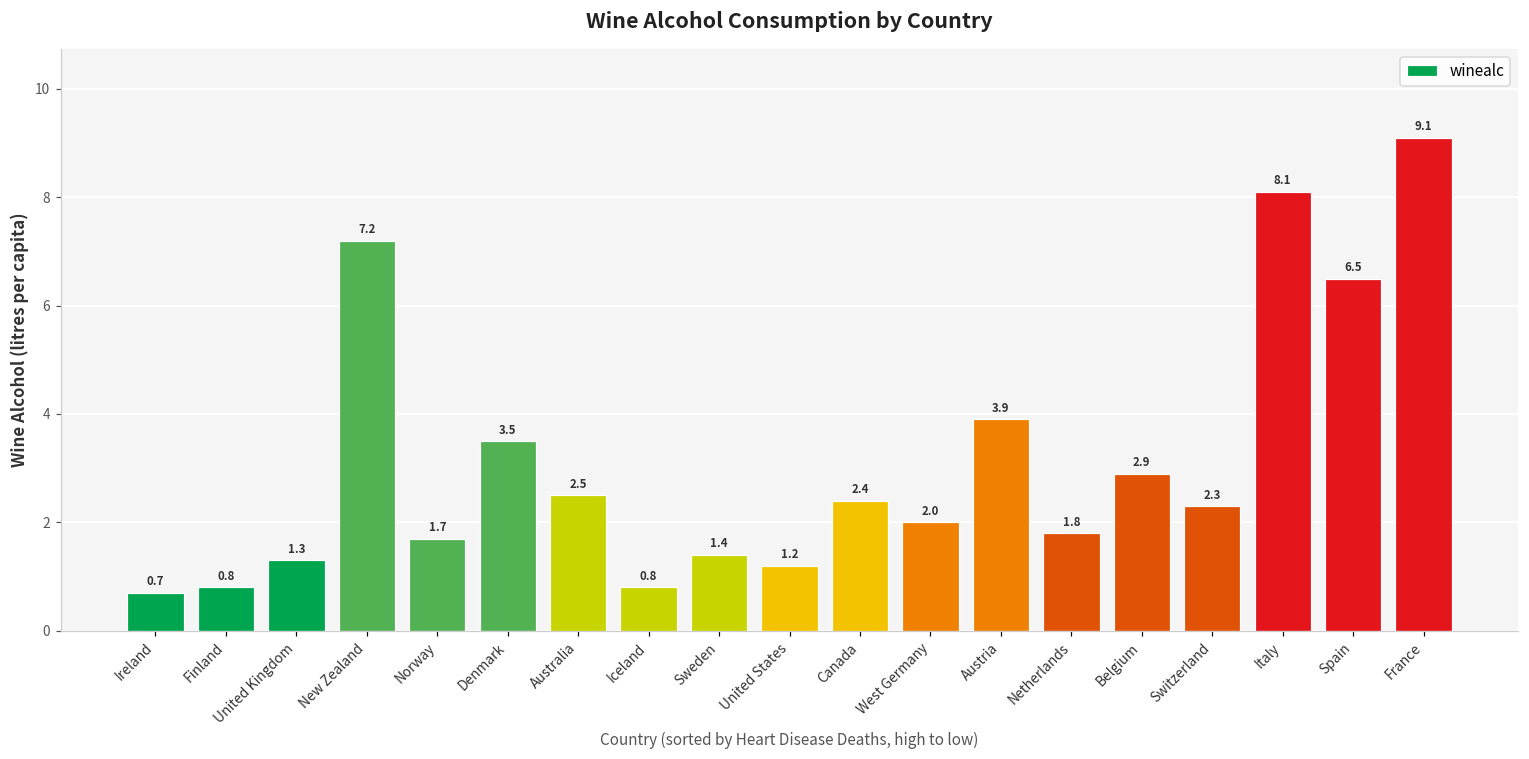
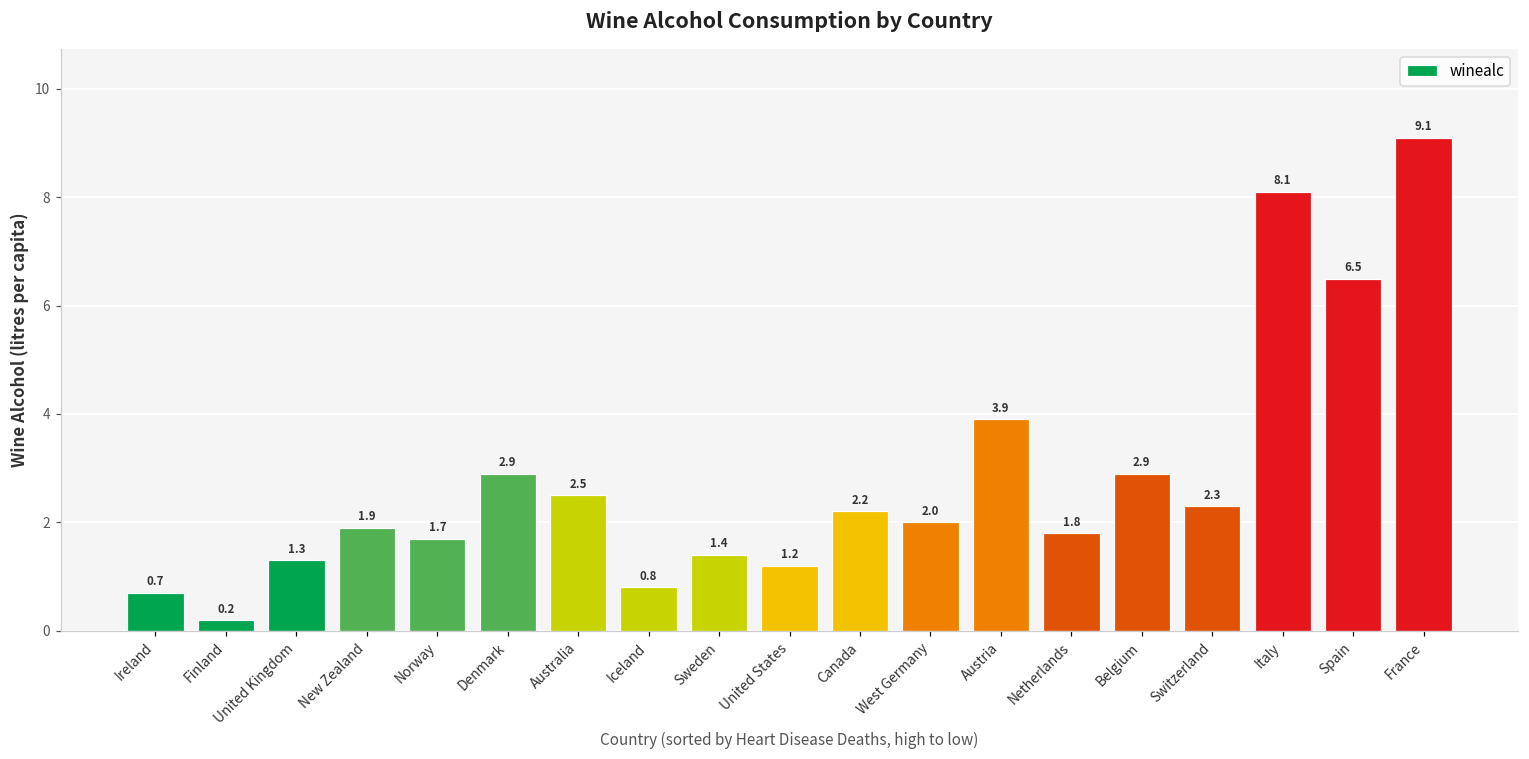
Finland: 0.8 -> 0.2
New Zealand: 7.2 -> 1.9
Denmark: 3.5 -> 2.9
Canada: 2.4 -> 2.2
